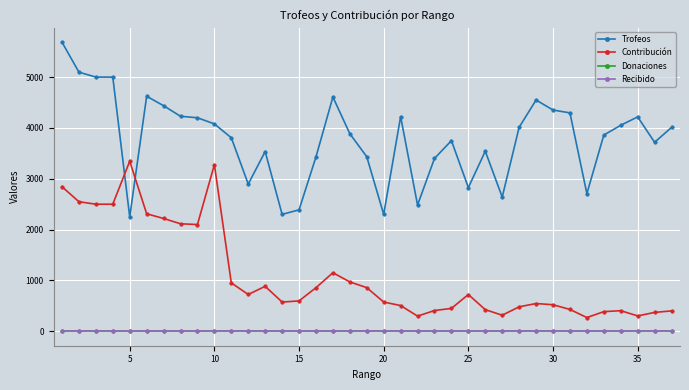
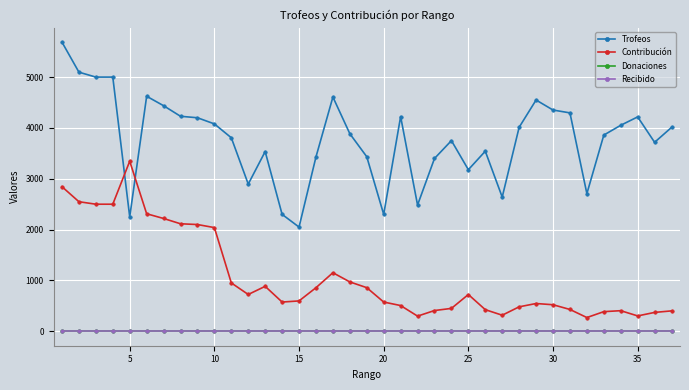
Contribución, 10: 3300 -> 2000
Trofeos, 15: 2400 -> 2100
Trofeos, 25: 2800 -> 3200
